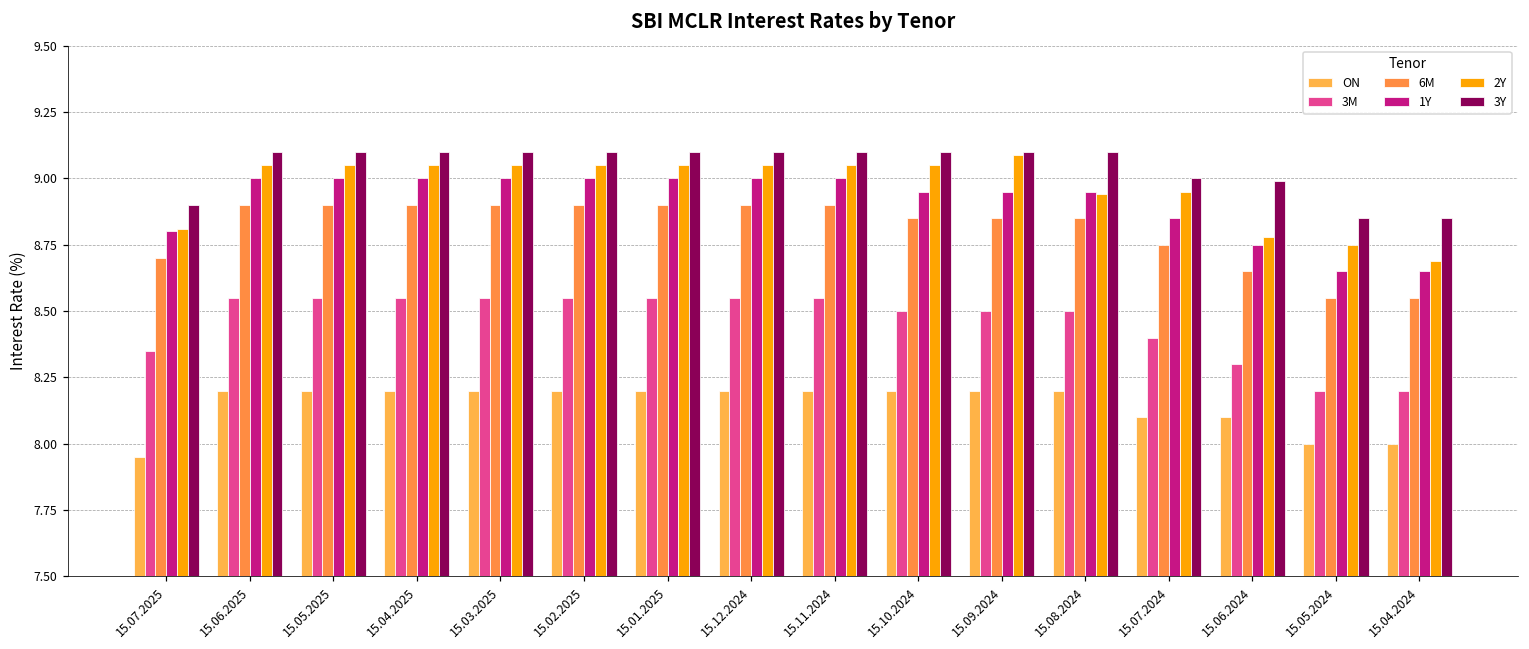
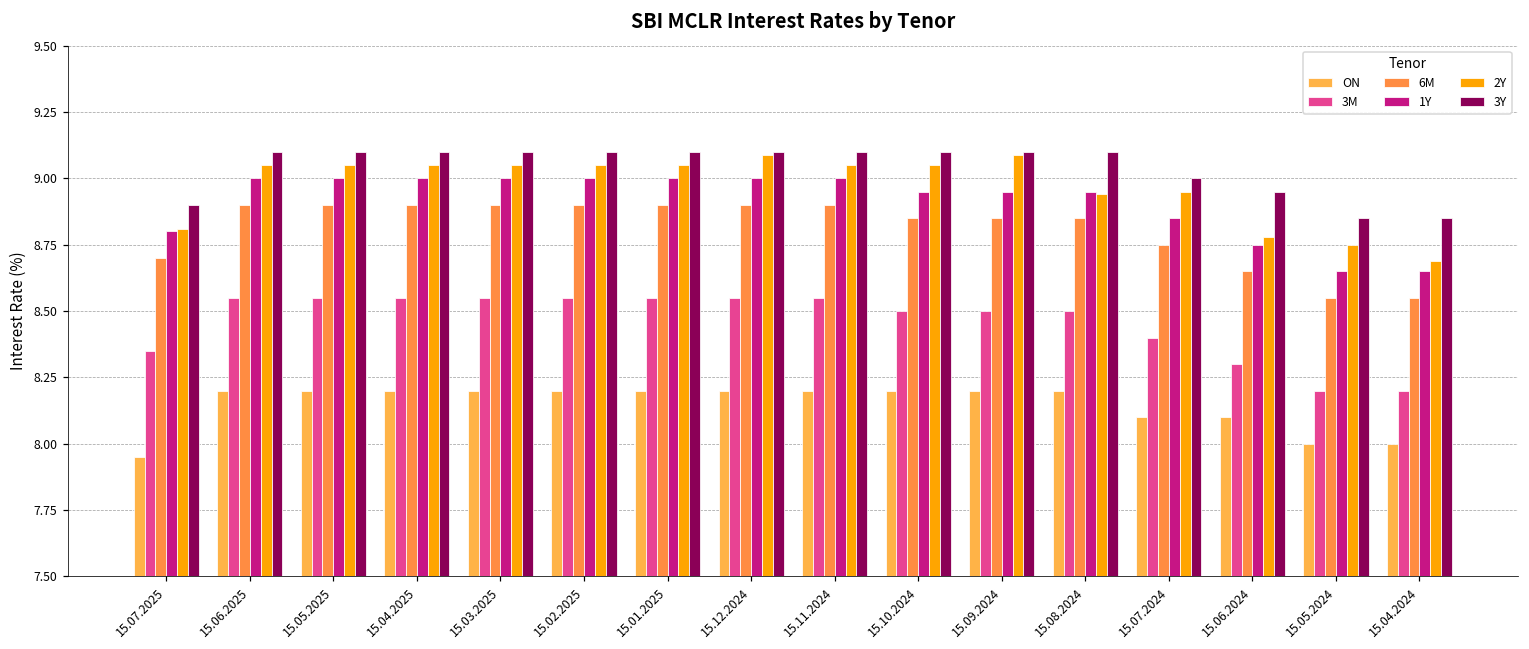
2Y, 15.12.2024: 9.05 -> 9.09
3Y, 15.06.2024: 8.99 -> 8.95
